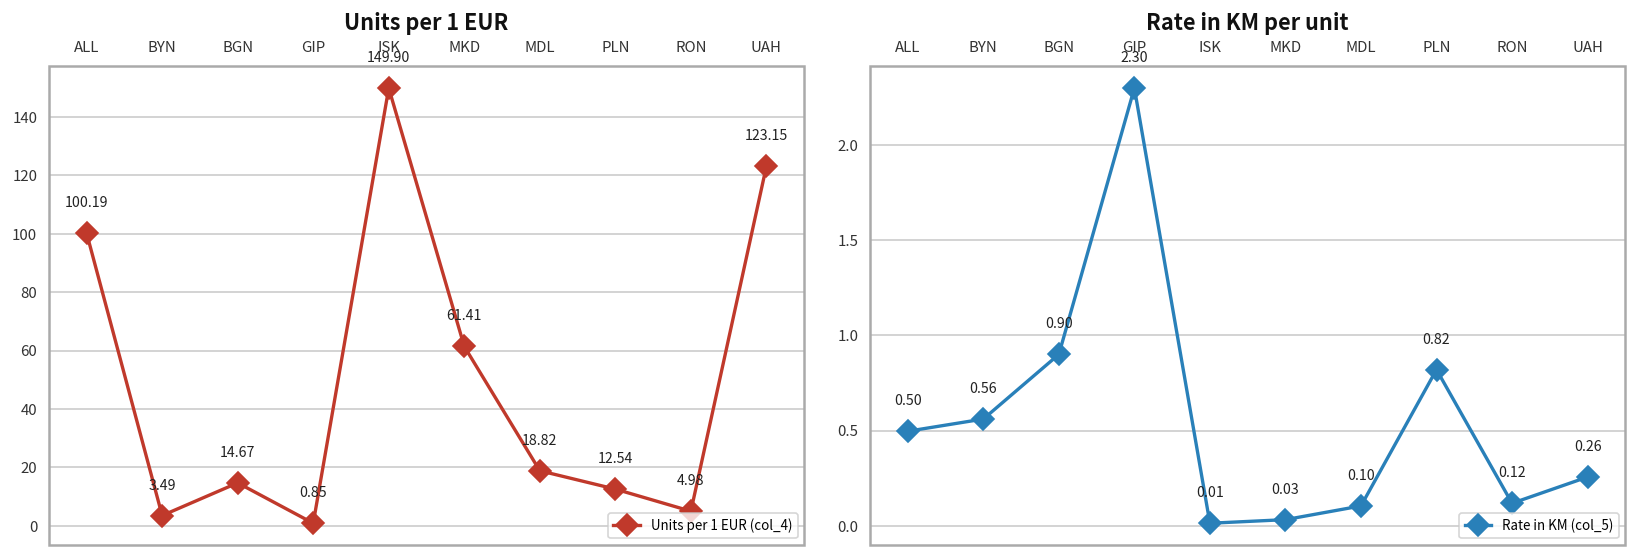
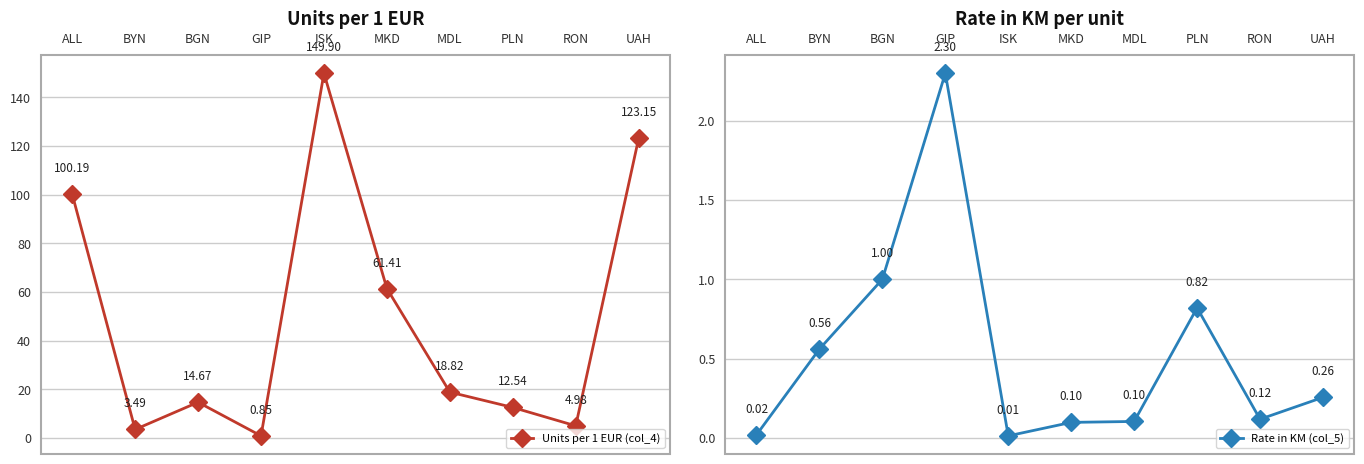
Rate in KM per unit, ALL: 0.50 -> 0.02
Rate in KM per unit, BGN: 0.90 -> 1.00
Rate in KM per unit, MKD: 0.03 -> 0.10
